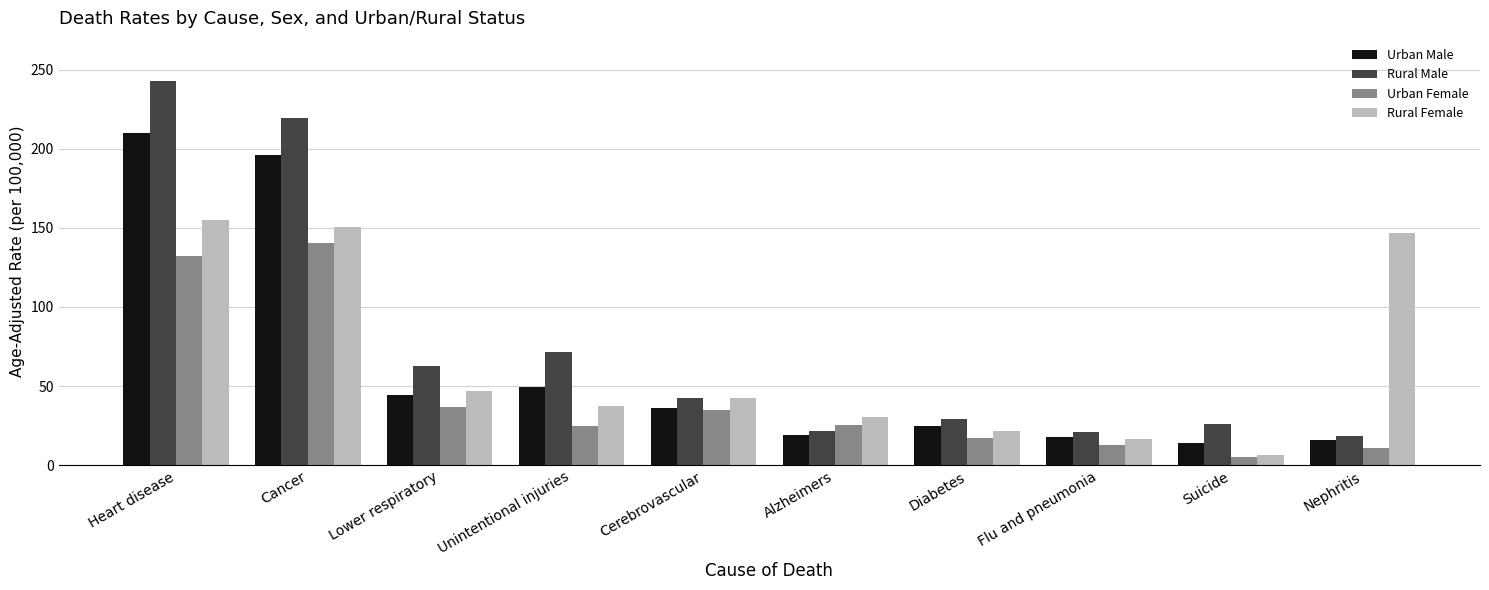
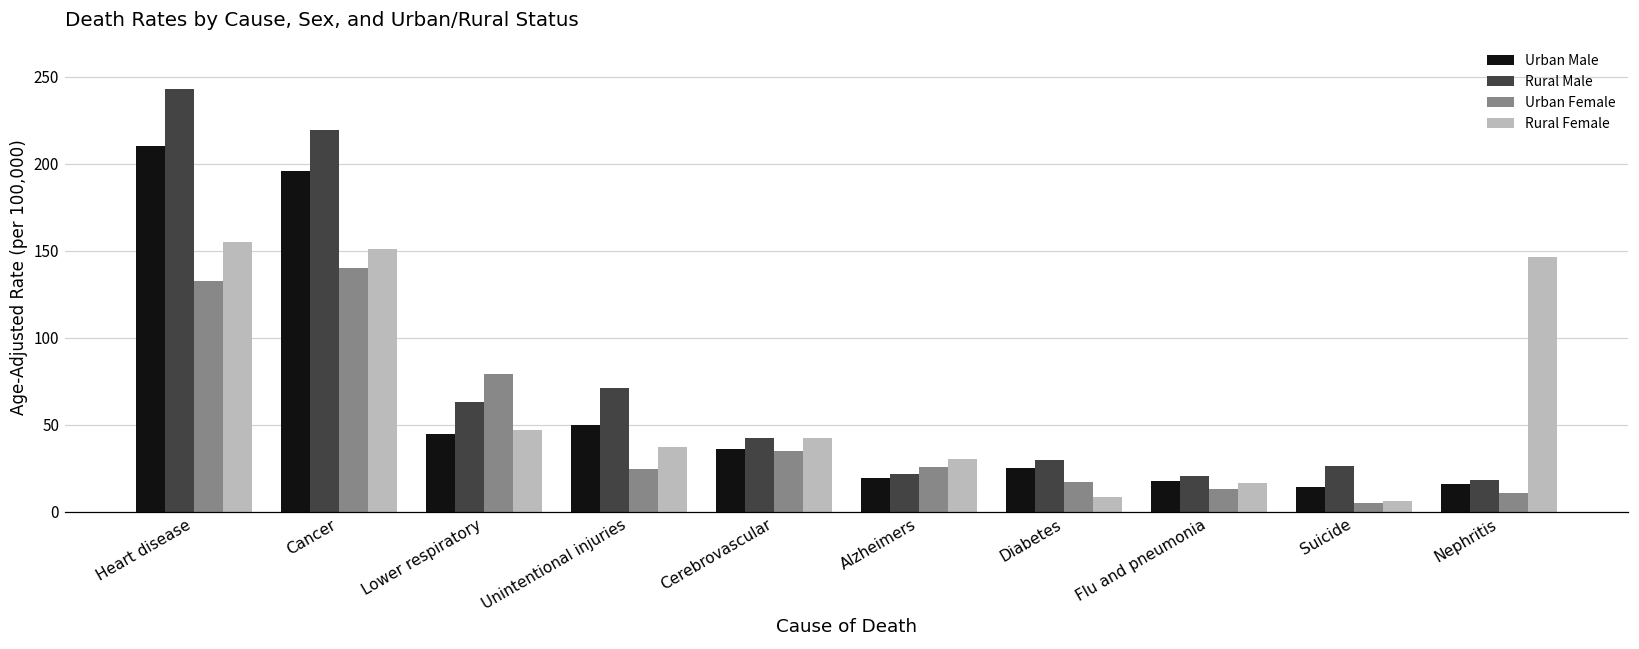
Urban Female, Lower respiratory: 37 -> 79
Rural Female, Diabetes: 22 -> 8
